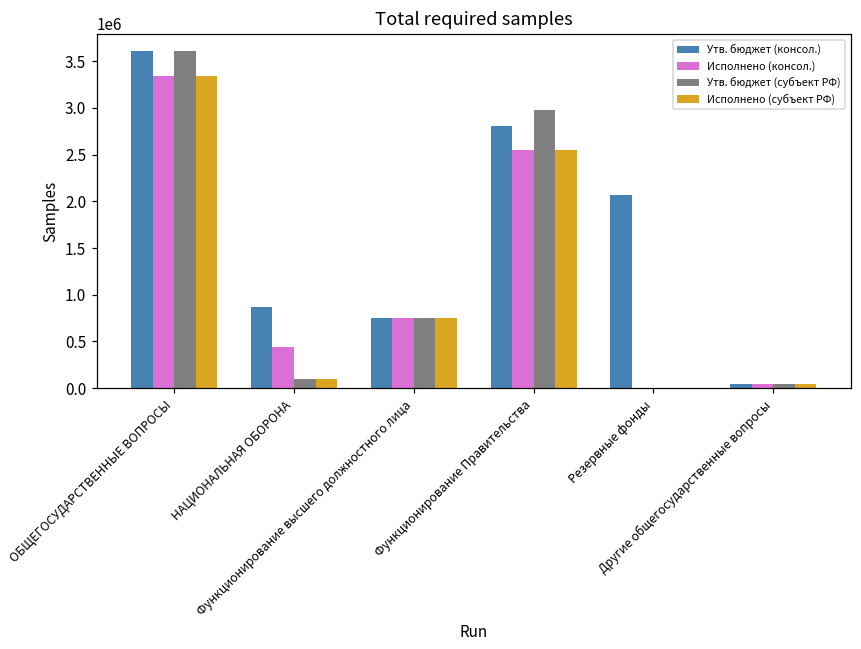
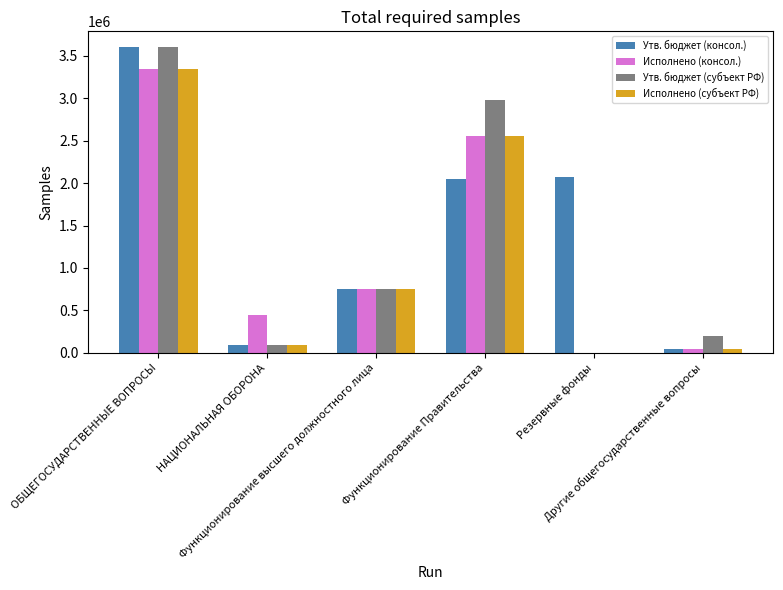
Утв. бюджет (консол.), НАЦИОНАЛЬНАЯ ОБОРОНА: 900000 -> 100000
Утв. бюджет (консол.), Функционирование Правительства: 2800000 -> 2000000
Утв. бюджет (субъект РФ), Другие общегосударственные вопросы: 0 -> 200000
